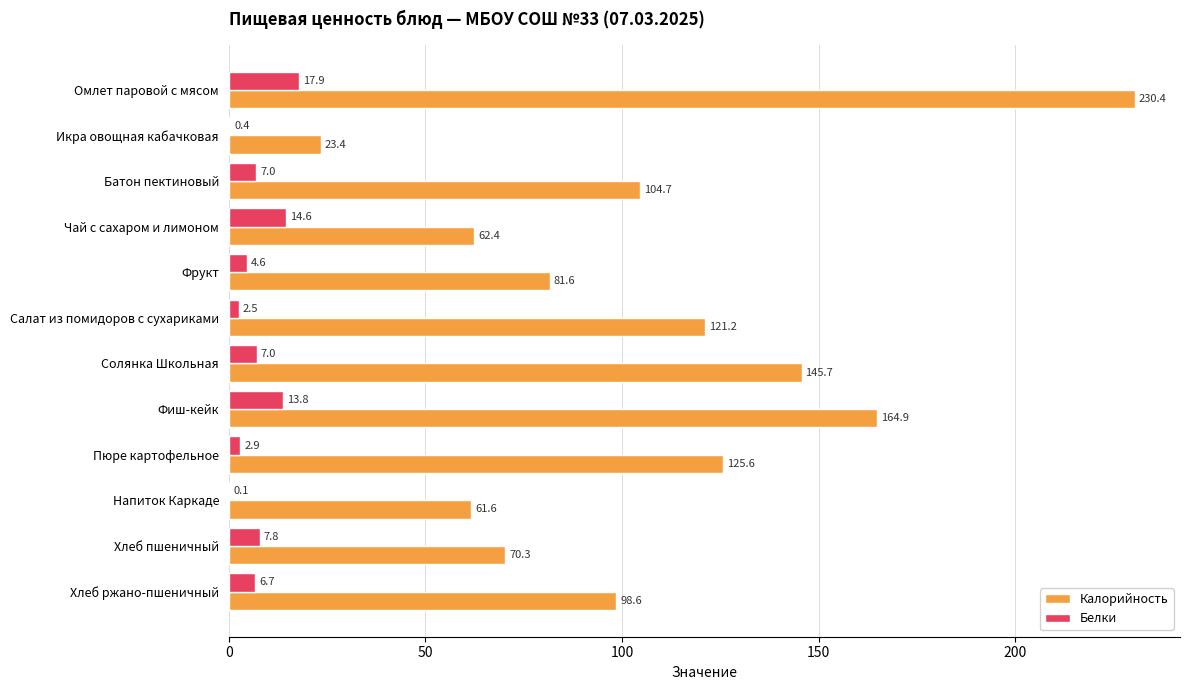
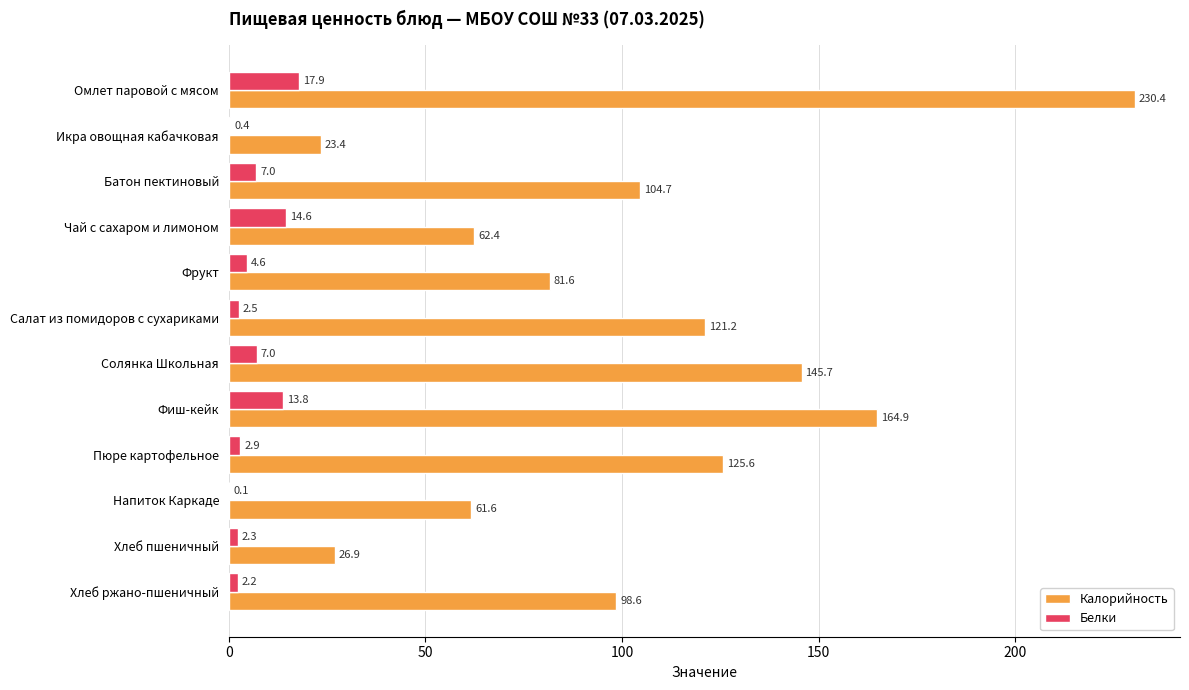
Белки, Хлеб пшеничный: 7.8 -> 2.3
Калорийность, Хлеб пшеничный: 70.3 -> 26.9
Белки, Хлеб ржано-пшеничный: 6.7 -> 2.2
